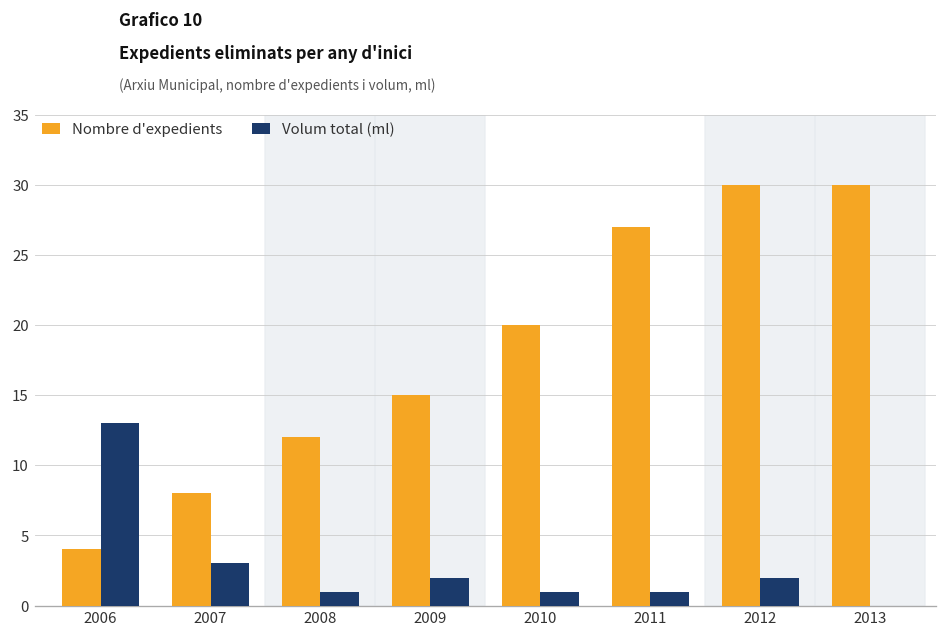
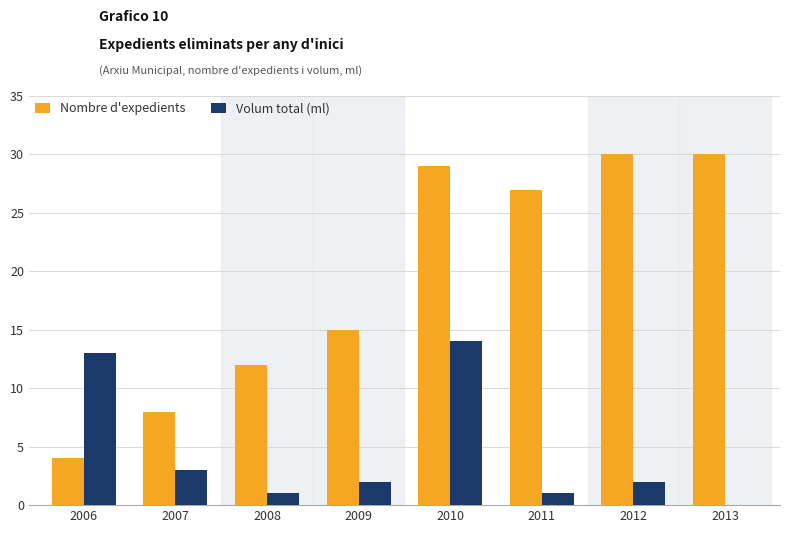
Nombre d'expedients, 2010: 20 -> 29
Volum total (ml), 2010: 1 -> 14
